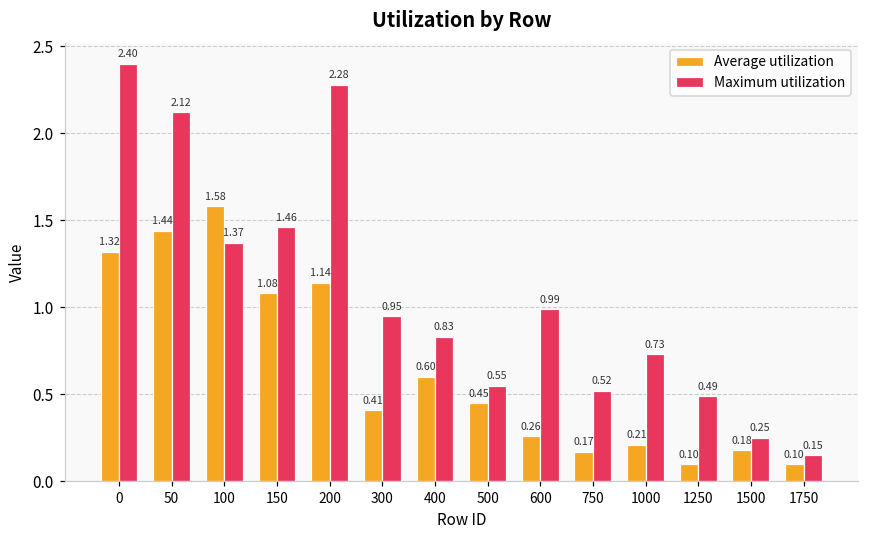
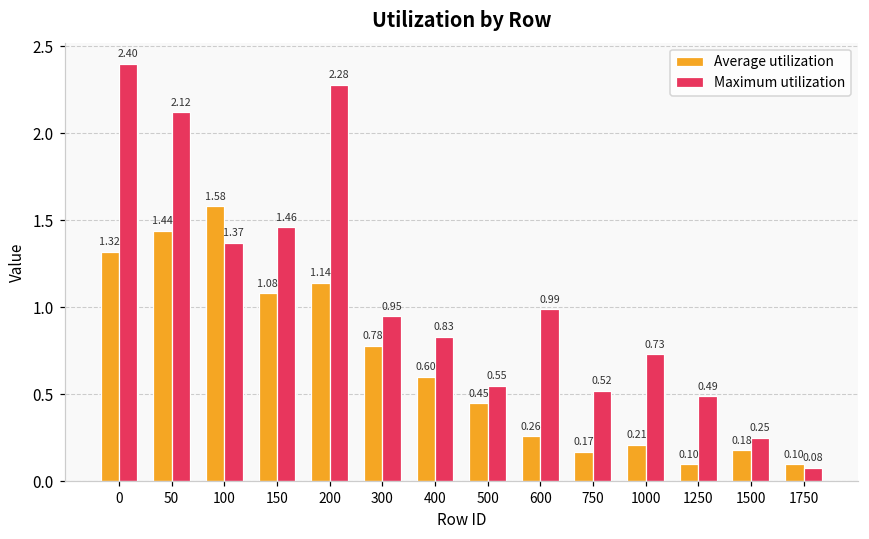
Average utilization, 300: 0.41 -> 0.78
Maximum utilization, 1750: 0.15 -> 0.08
